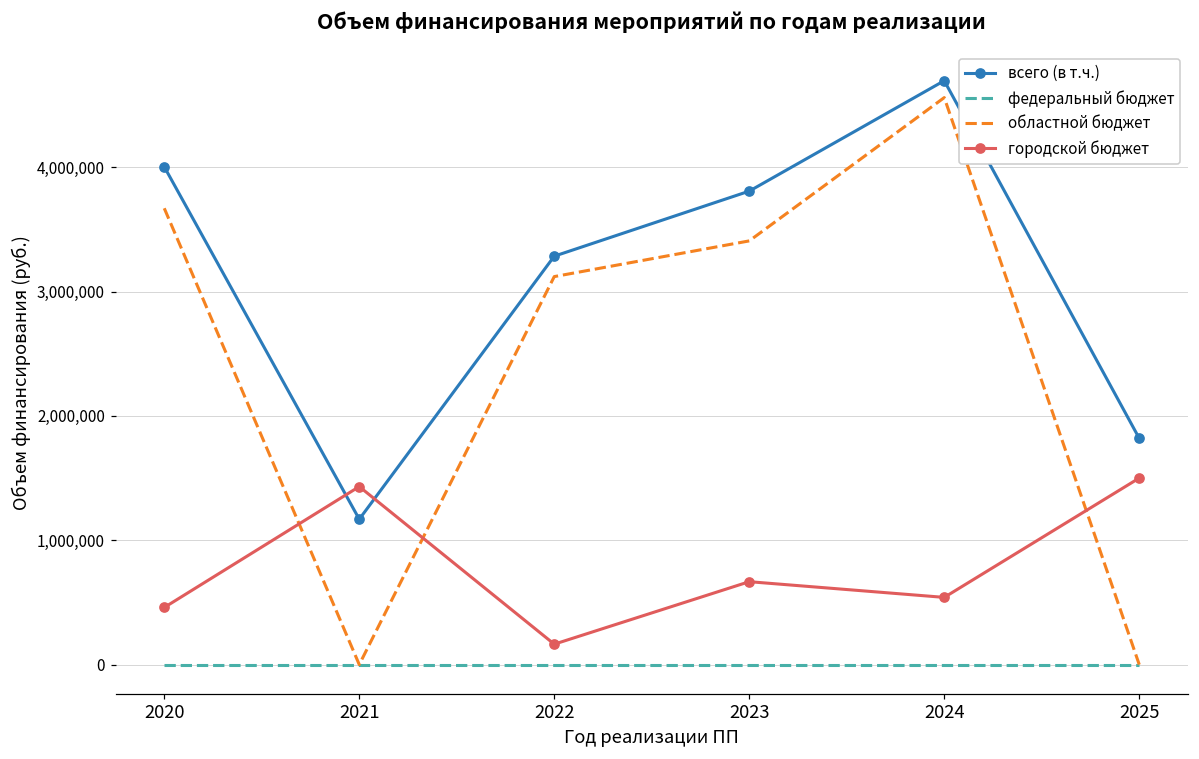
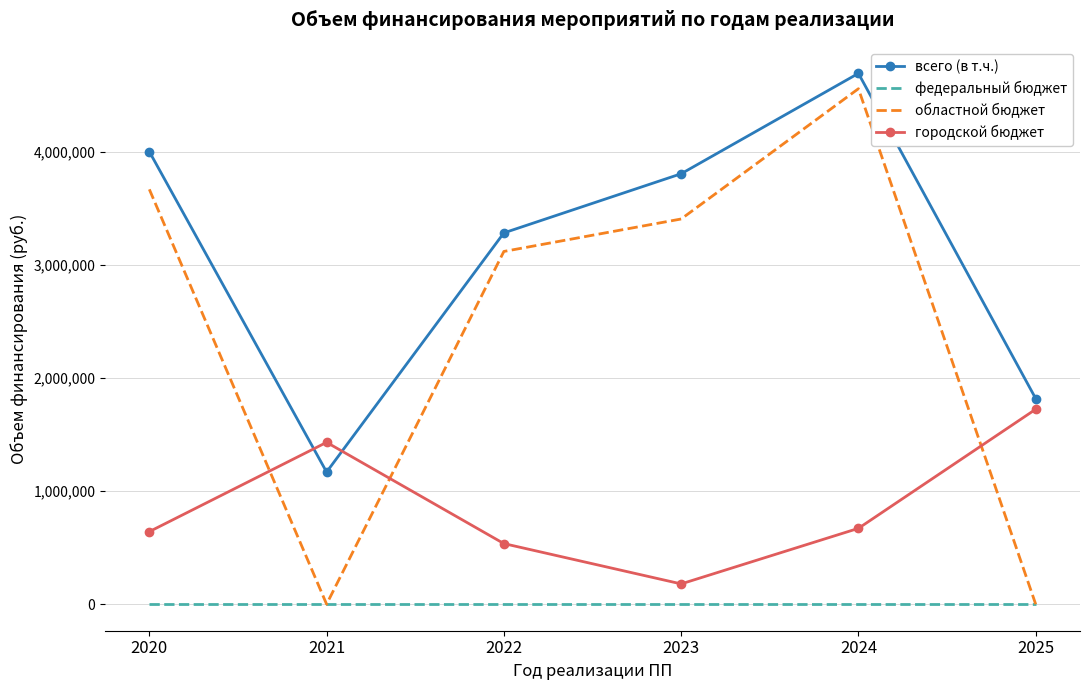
городской бюджет, 2020: 460,000 -> 640,000
городской бюджет, 2022: 160,000 -> 540,000
городской бюджет, 2023: 670,000 -> 180,000
городской бюджет, 2024: 540,000 -> 670,000
городской бюджет, 2025: 1,500,000 -> 1,720,000
